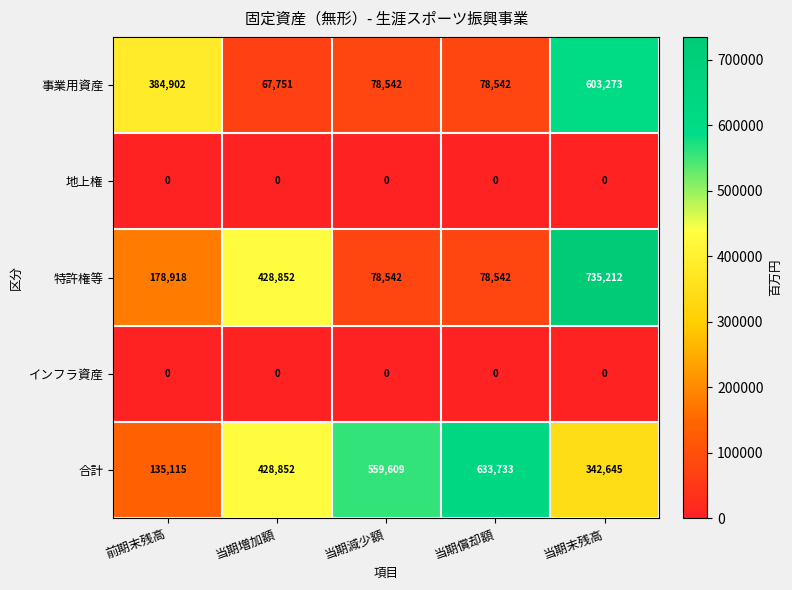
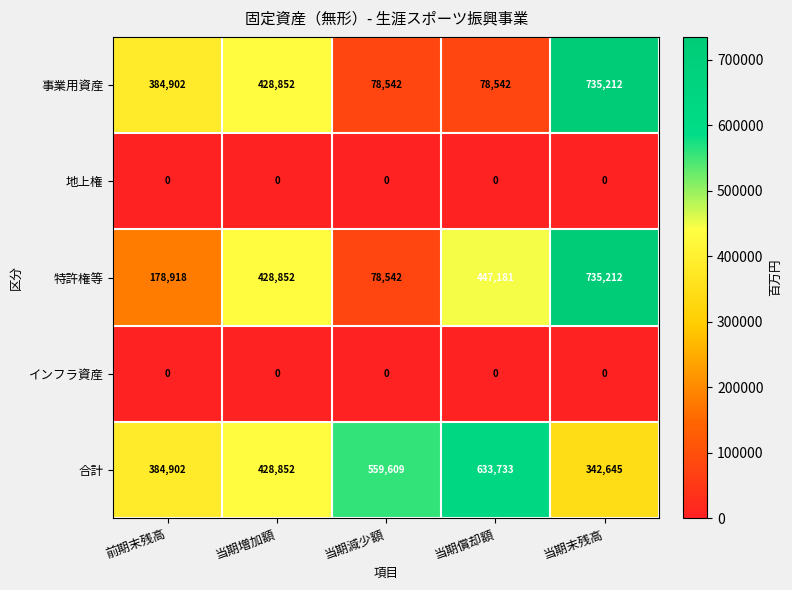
事業用資産, 当期増加額: 67,751 -> 428,852
事業用資産, 当期末残高: 603,273 -> 735,212
特許権等, 当期償却額: 78,542 -> 447,181
合計, 前期末残高: 135,115 -> 384,902
